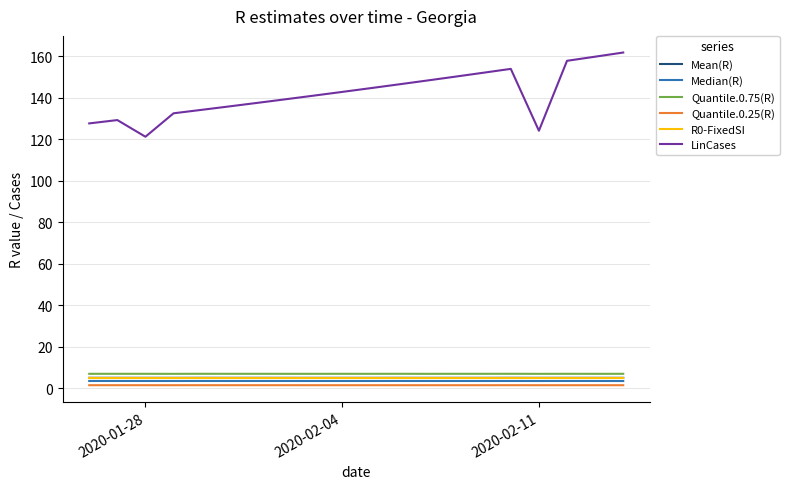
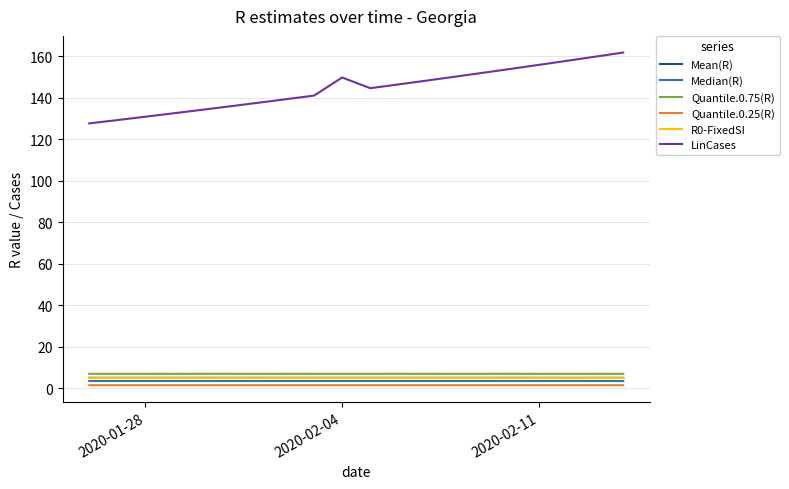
LinCases, 2020-01-28: 121 -> 131
LinCases, 2020-02-04: 143 -> 150
LinCases, 2020-02-11: 124 -> 156
